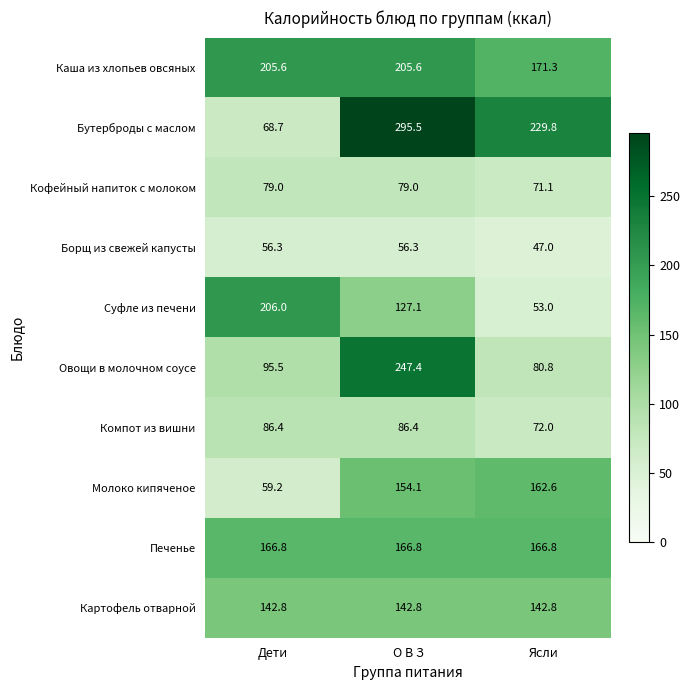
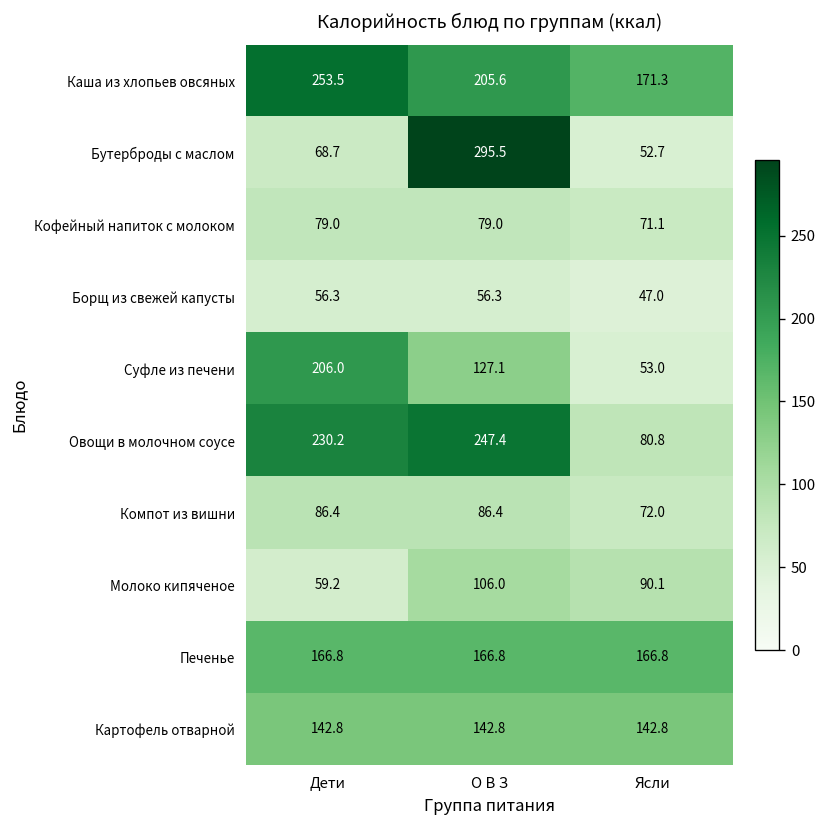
Каша из хлопьев овсяных, Дети: 205.6 -> 253.5
Бутерброды с маслом, Ясли: 229.8 -> 52.7
Овощи в молочном соусе, Дети: 95.5 -> 230.2
Молоко кипяченое, О В З: 154.1 -> 106.0
Молоко кипяченое, Ясли: 162.6 -> 90.1
